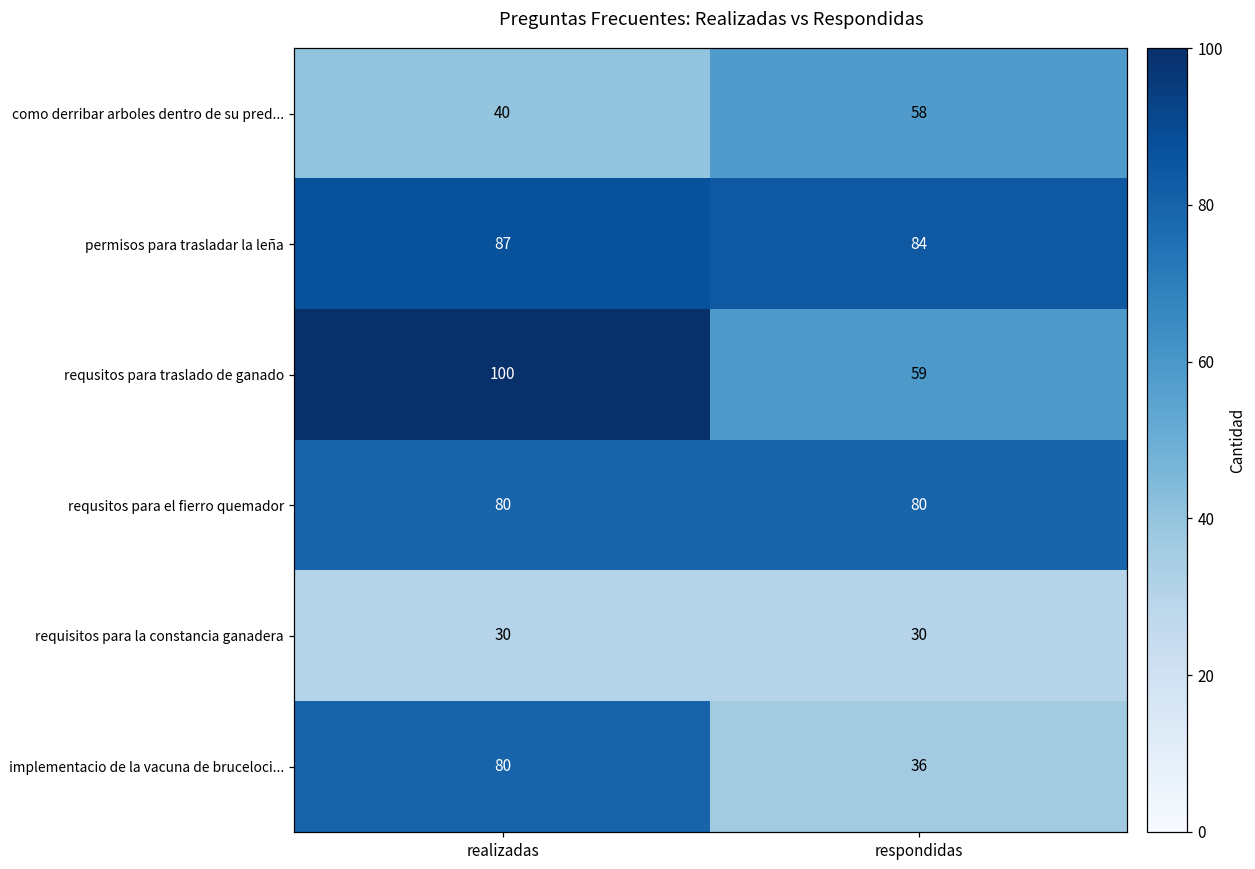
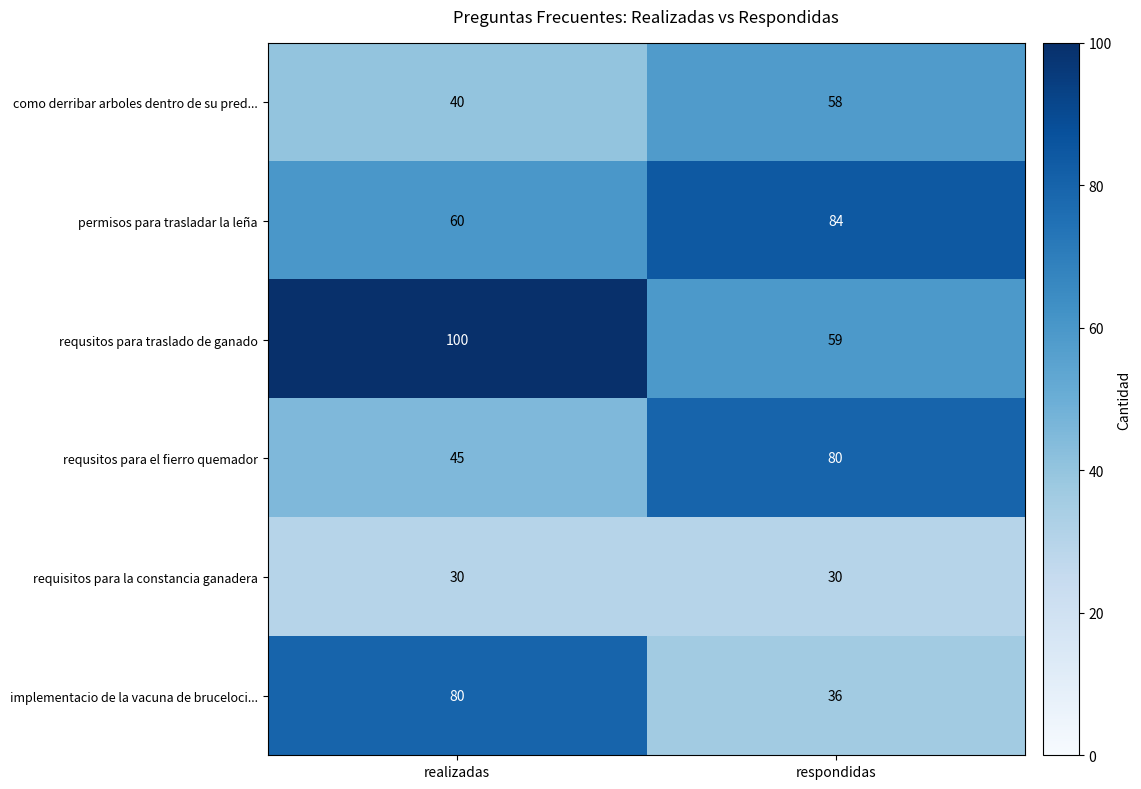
permisos para trasladar la leña, realizadas: 87 -> 60
requsitos para el fierro quemador, realizadas: 80 -> 45
